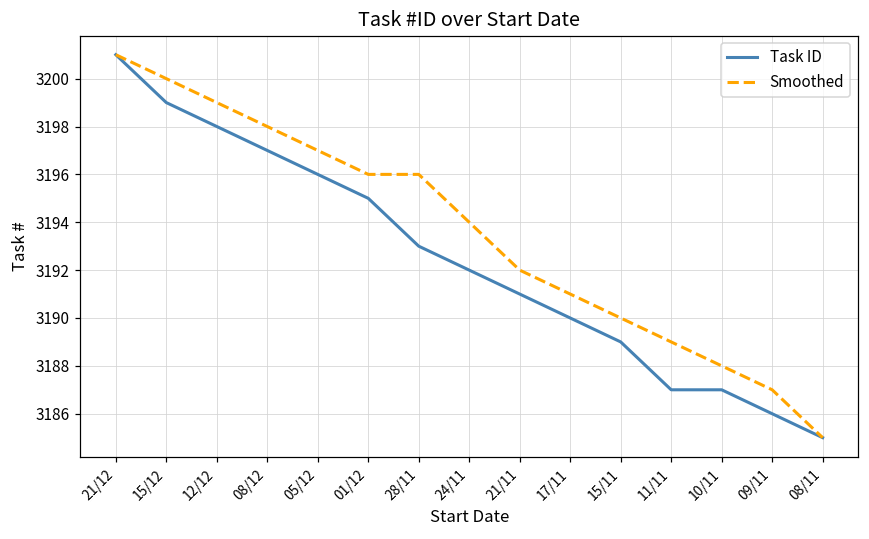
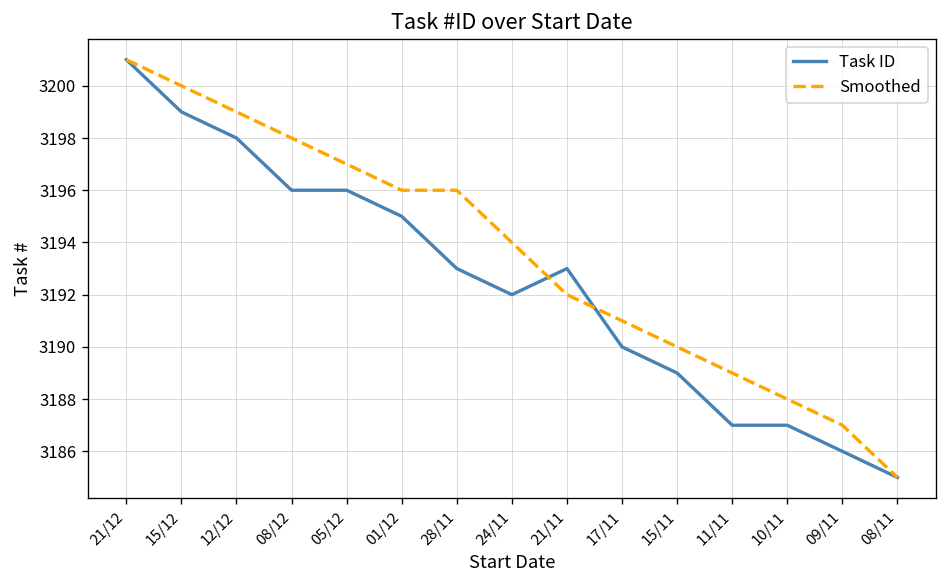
Task ID, 08/12: 3197 -> 3196
Task ID, 21/11: 3191 -> 3193
